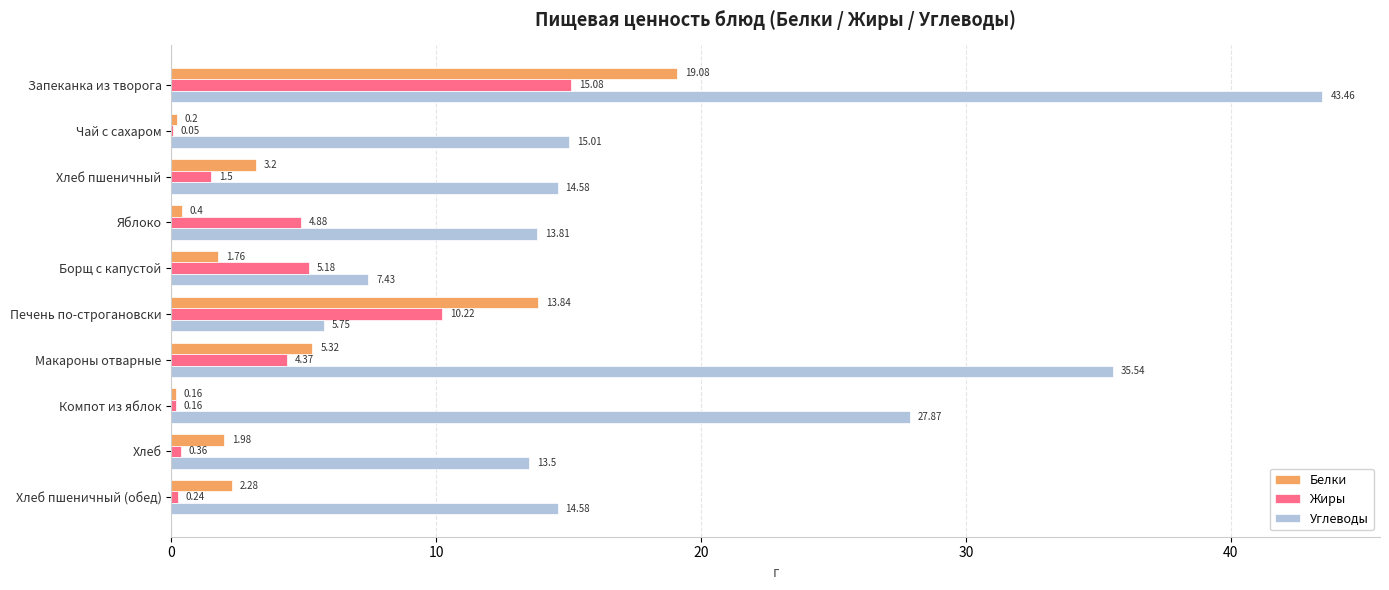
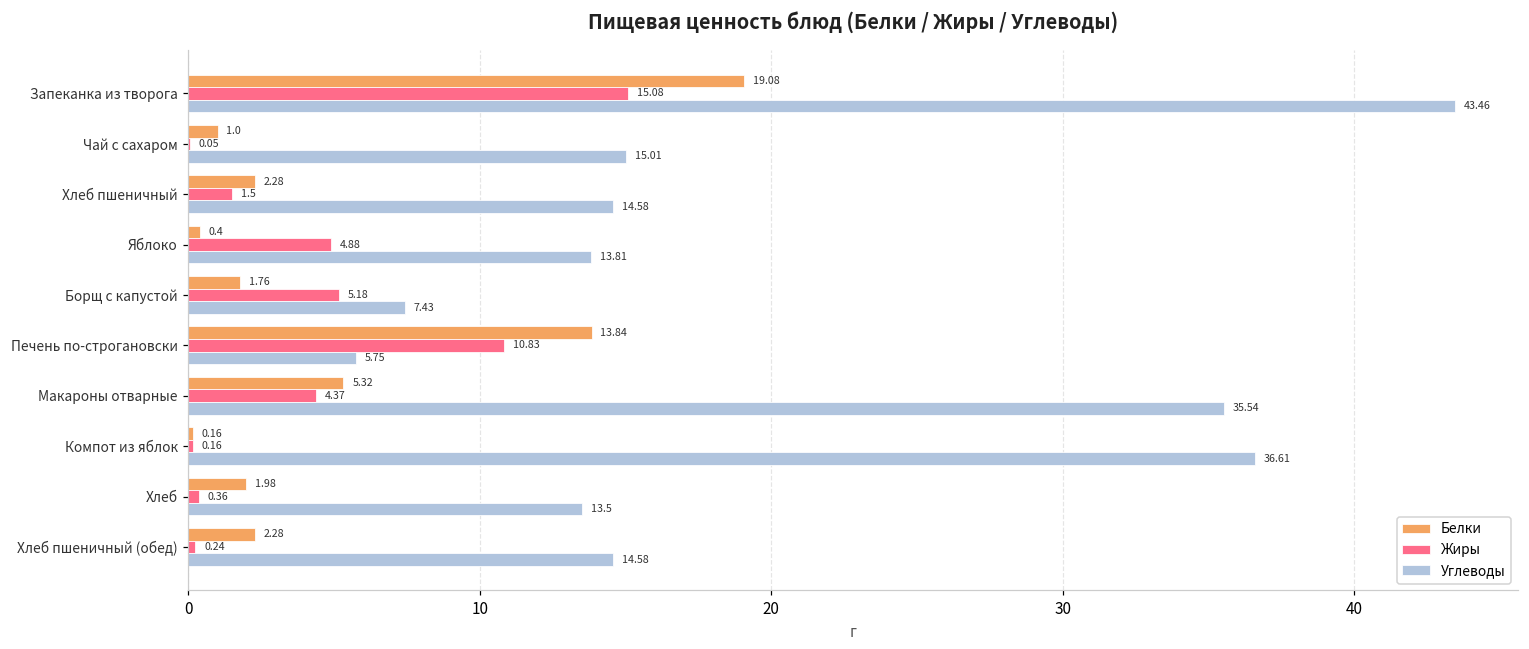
Белки, Чай с сахаром: 0.2 -> 1.0
Белки, Хлеб пшеничный: 3.2 -> 2.28
Жиры, Печень по-строгановски: 10.22 -> 10.83
Углеводы, Компот из яблок: 27.87 -> 36.61
